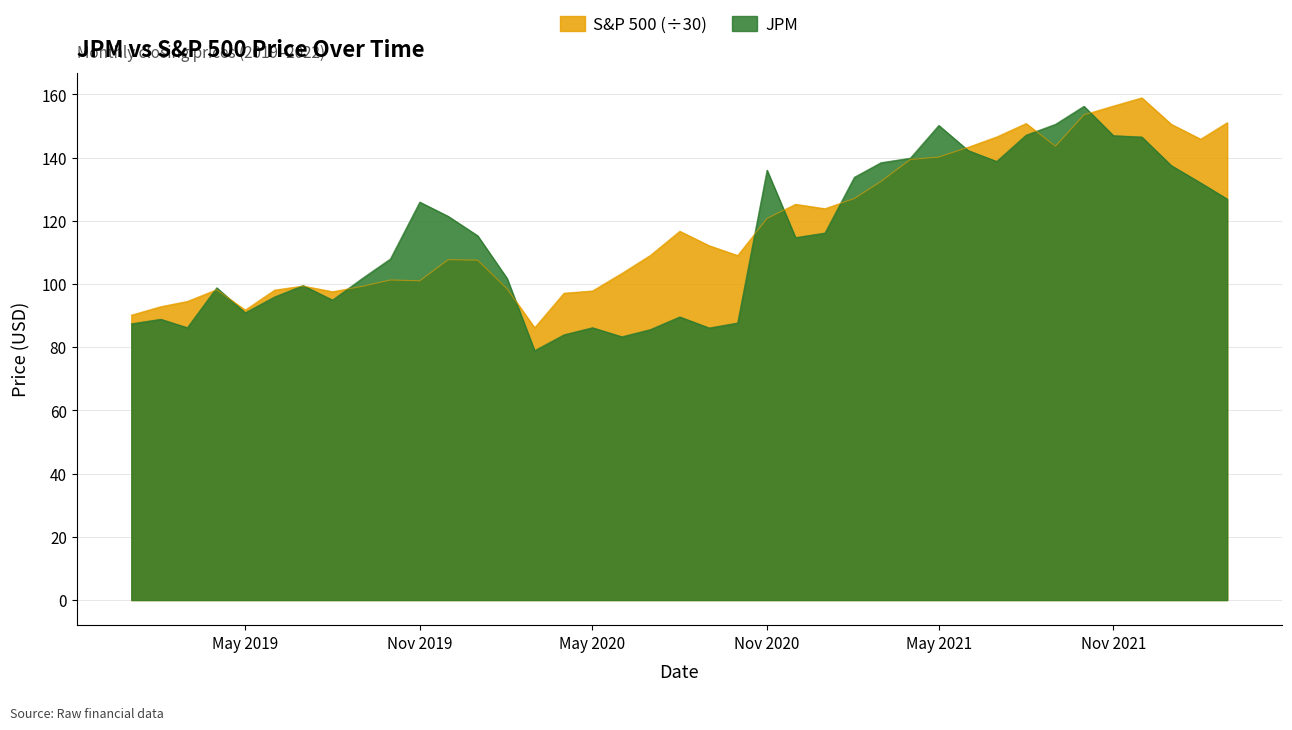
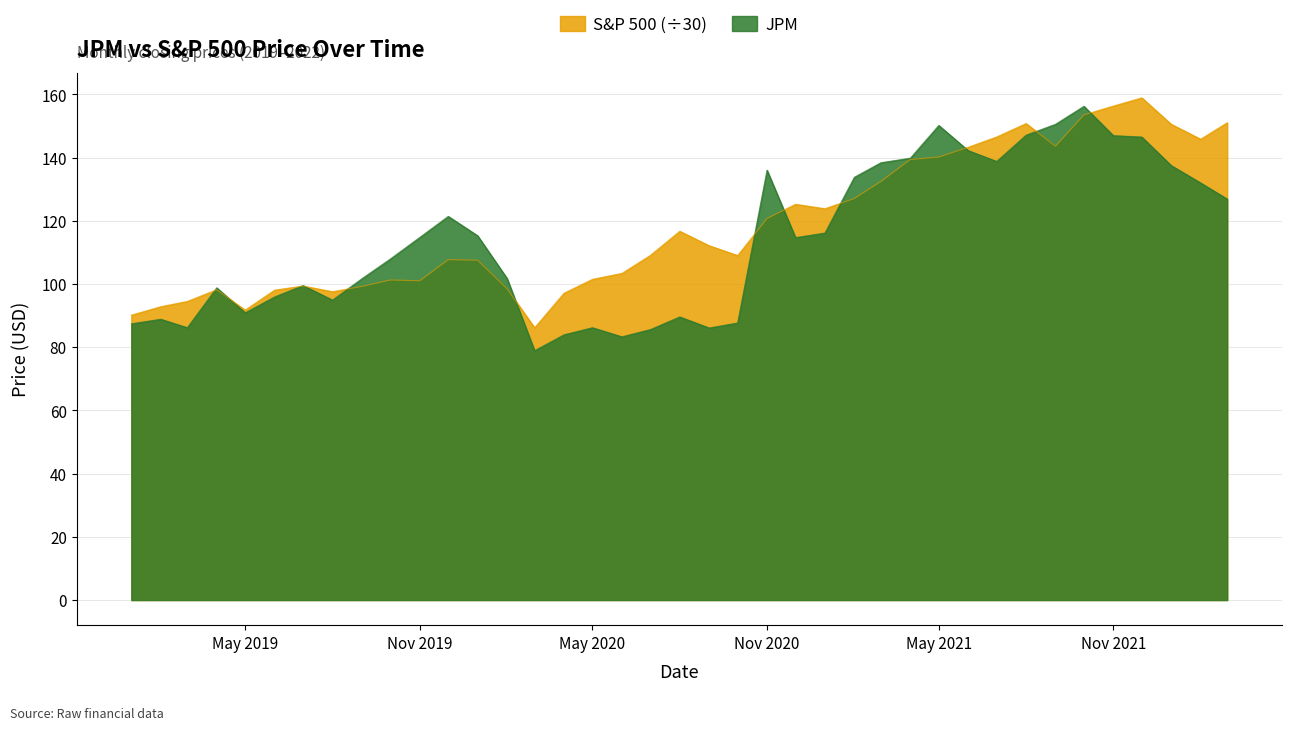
JPM, Nov 2019: 126 -> 115
S&P 500 (÷30), May 2020: 98 -> 101
